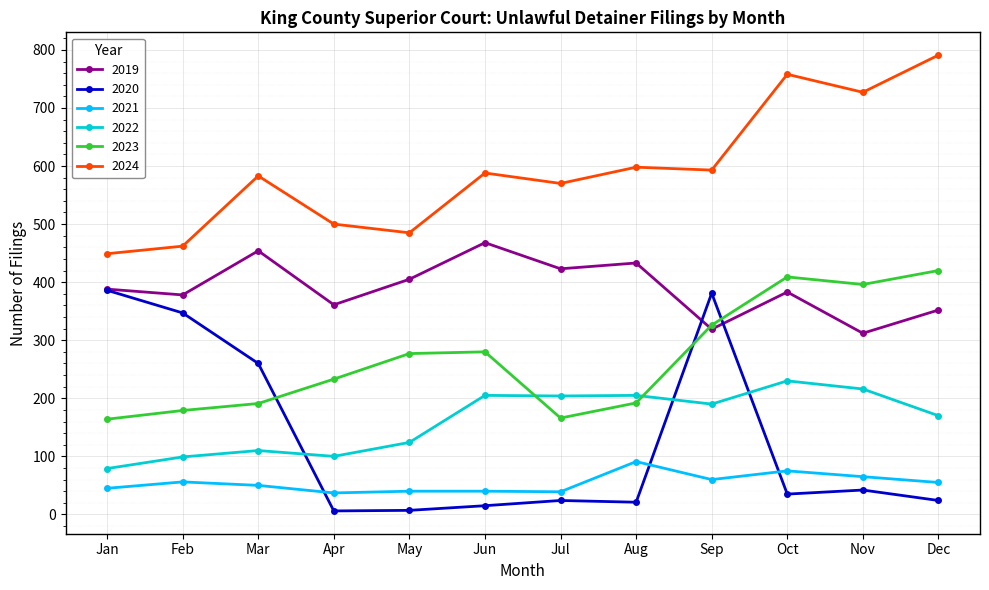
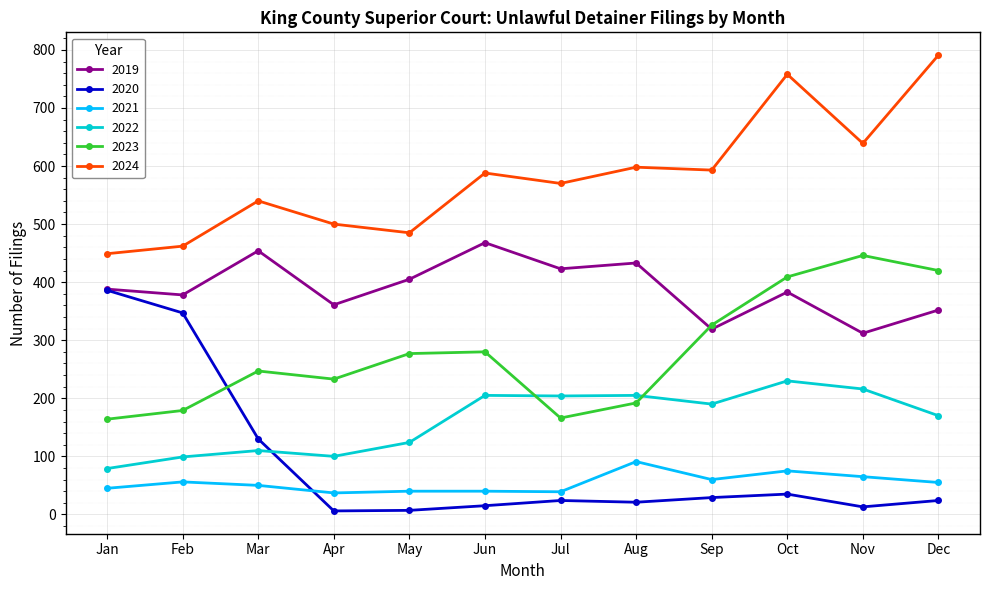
2020, Mar: 260 -> 130
2023, Mar: 190 -> 250
2024, Mar: 580 -> 540
2020, Sep: 380 -> 30
2020, Nov: 40 -> 10
2023, Nov: 400 -> 450
2024, Nov: 730 -> 640
